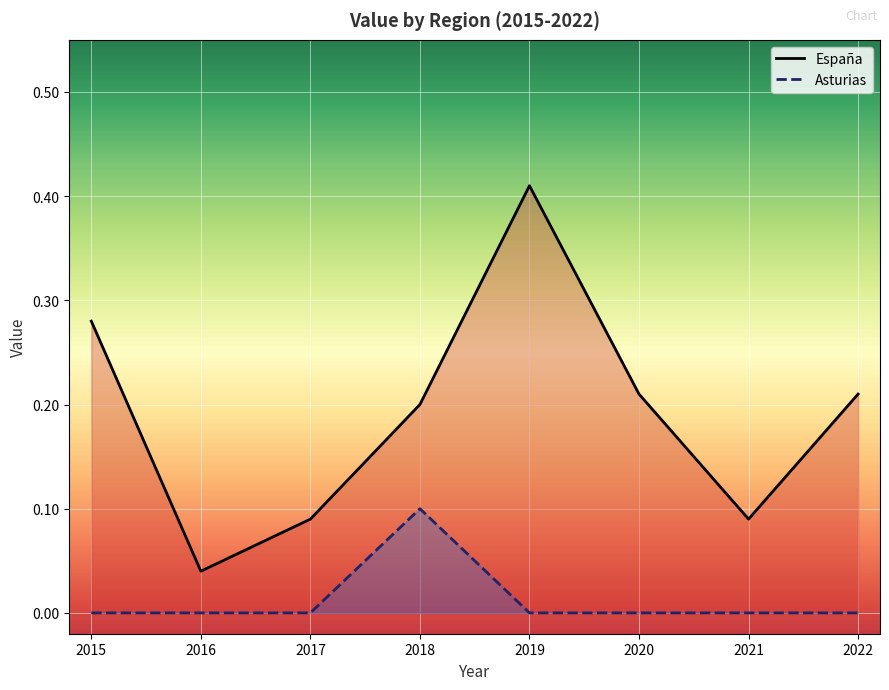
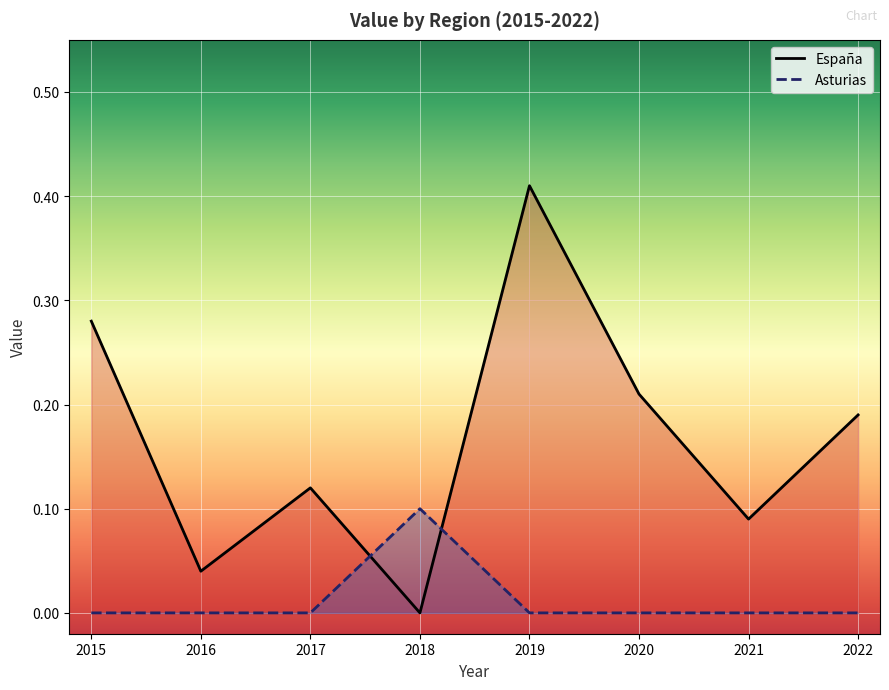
España, 2017: 0.09 -> 0.12
España, 2018: 0.2 -> 0.0
España, 2022: 0.21 -> 0.19
